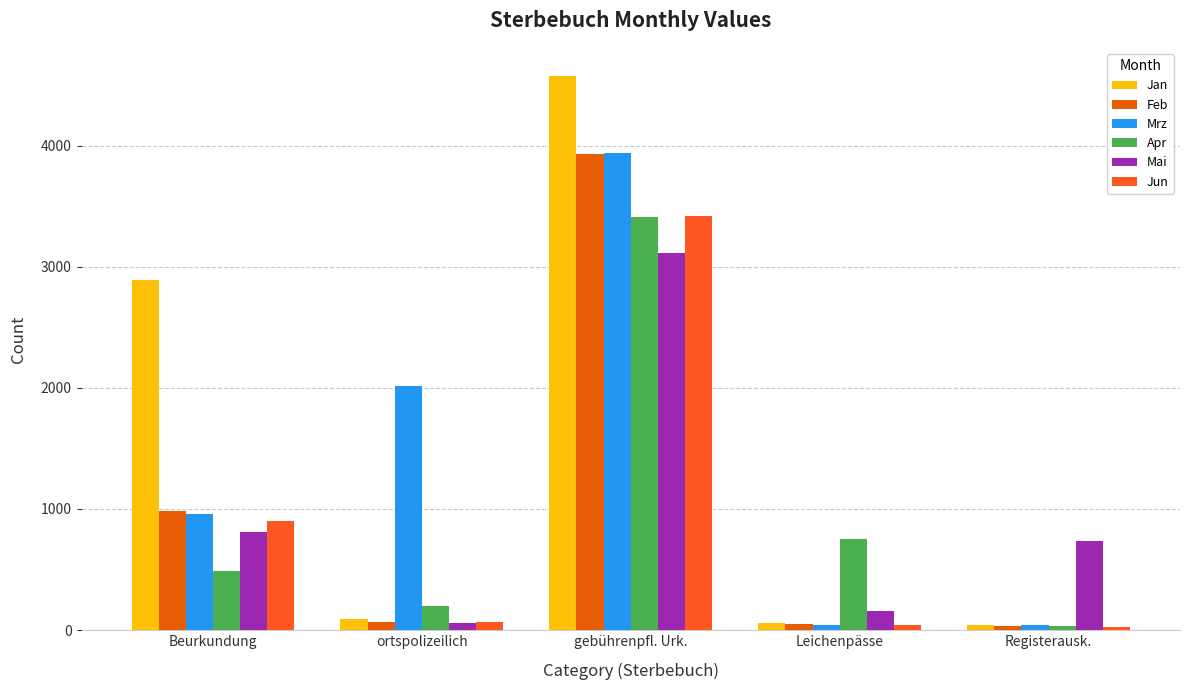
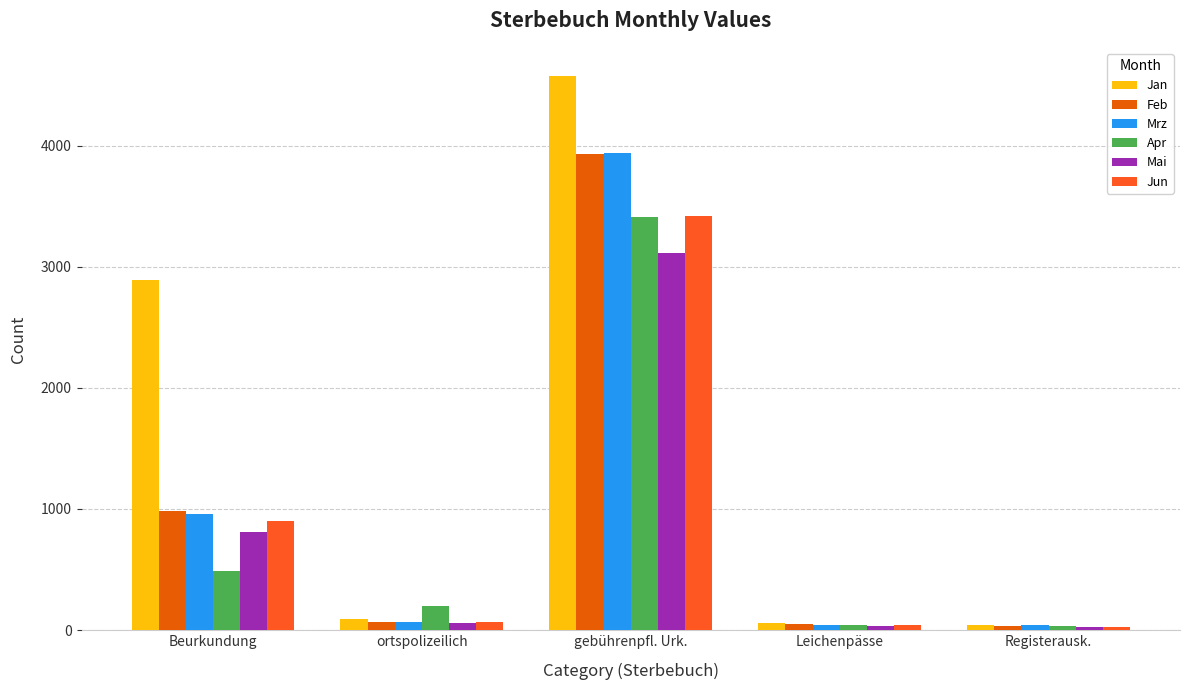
Mrz, ortspolizeilich: 2020 -> 70
Apr, Leichenpässe: 750 -> 40
Mai, Leichenpässe: 160 -> 30
Mai, Registerausk.: 740 -> 20
